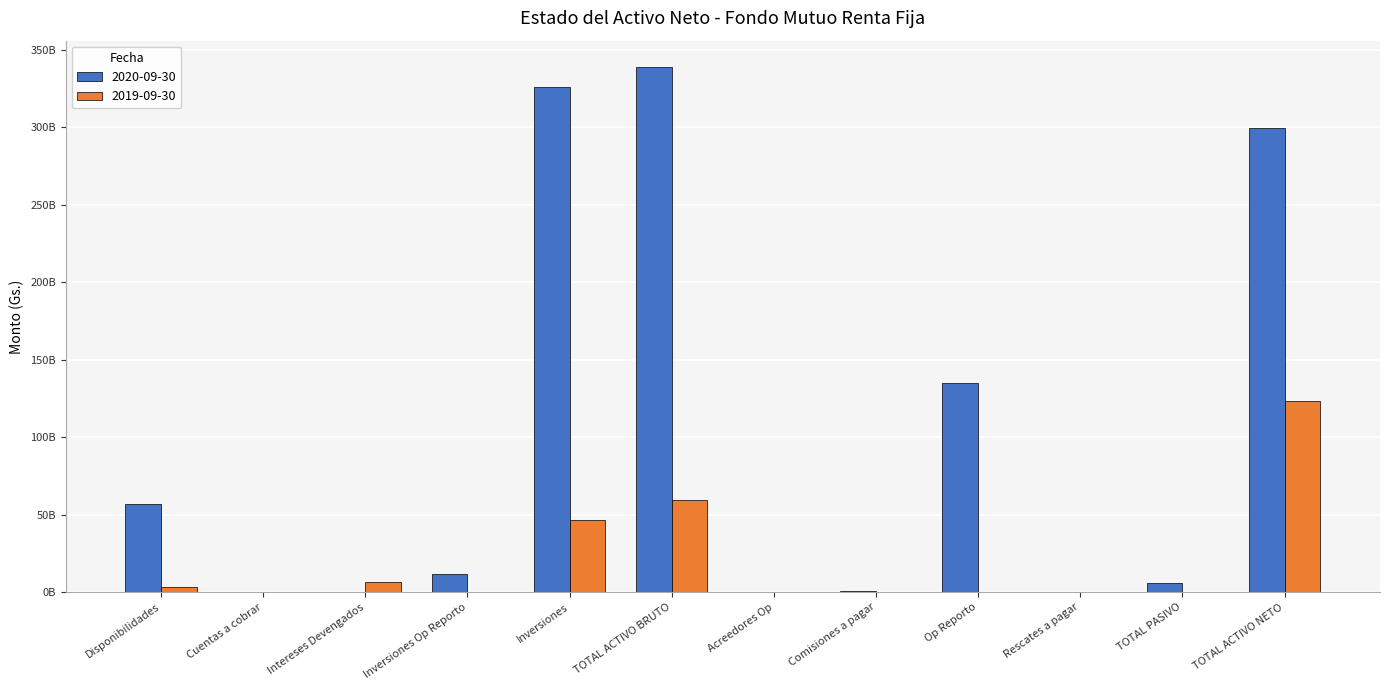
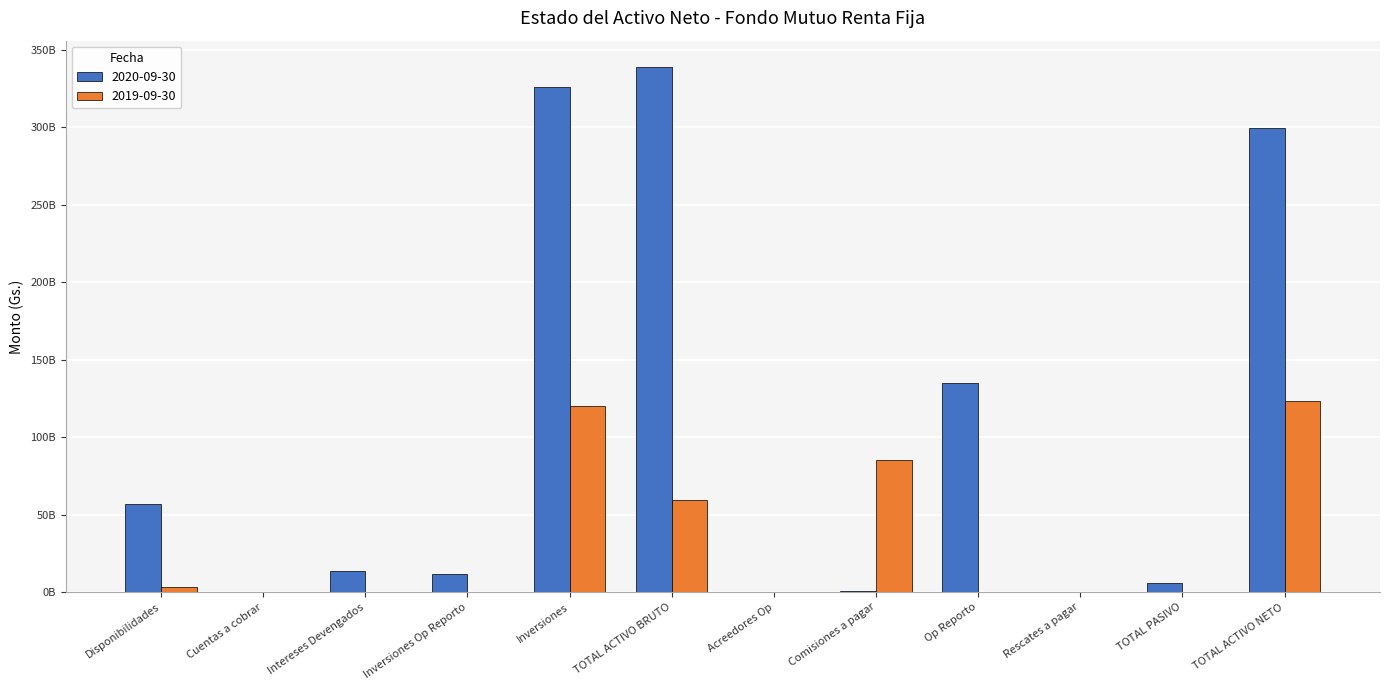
2020-09-30, Intereses Devengados: 0 -> 14000000000
2019-09-30, Intereses Devengados: 6000000000 -> 0
2019-09-30, Inversiones: 46000000000 -> 120000000000
2019-09-30, Comisiones a pagar: 0 -> 85000000000
